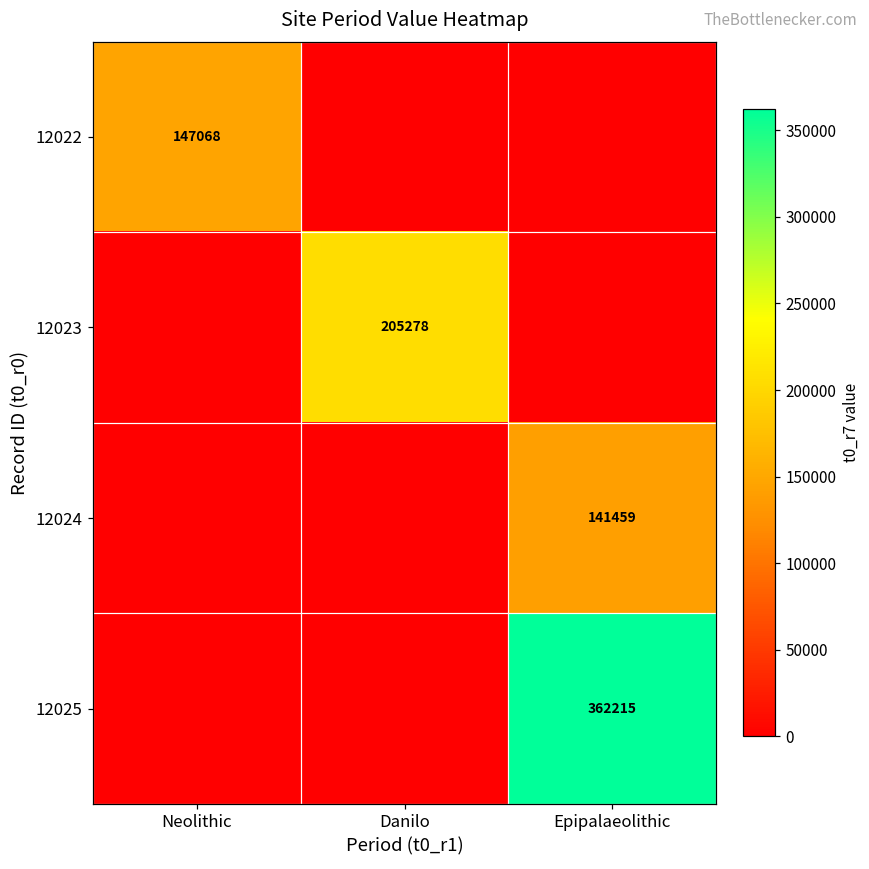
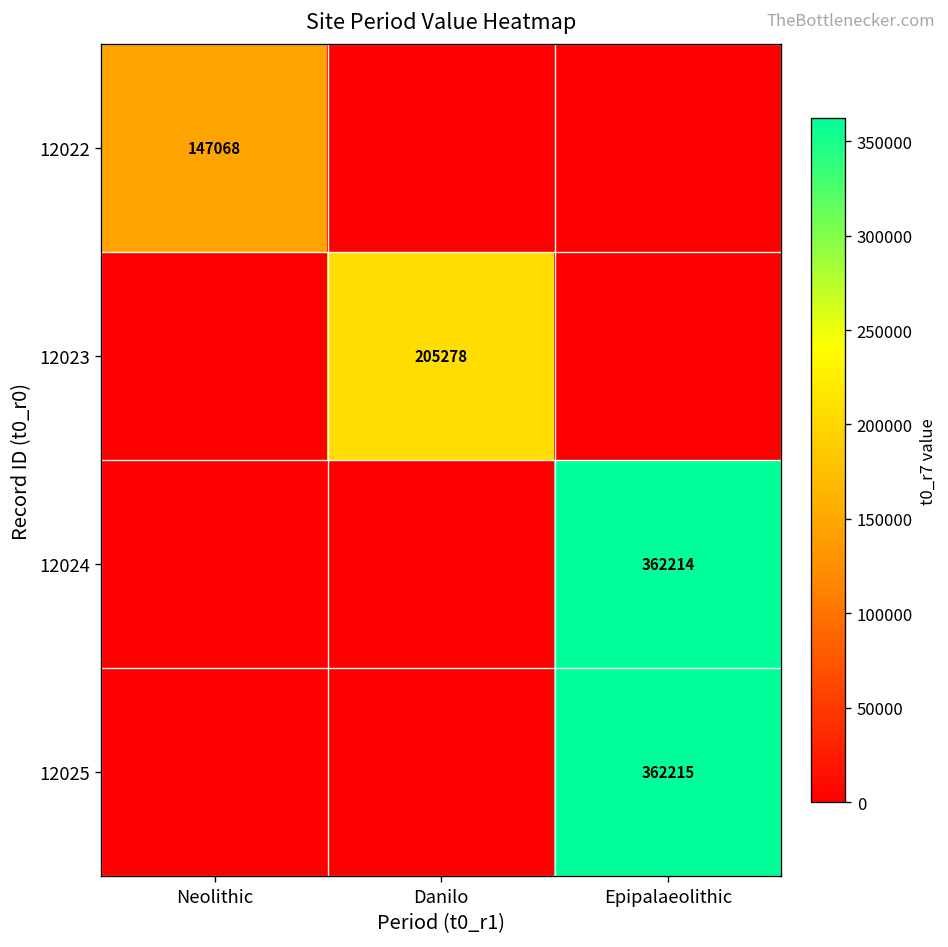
12024, Epipalaeolithic: 141459 -> 362214
